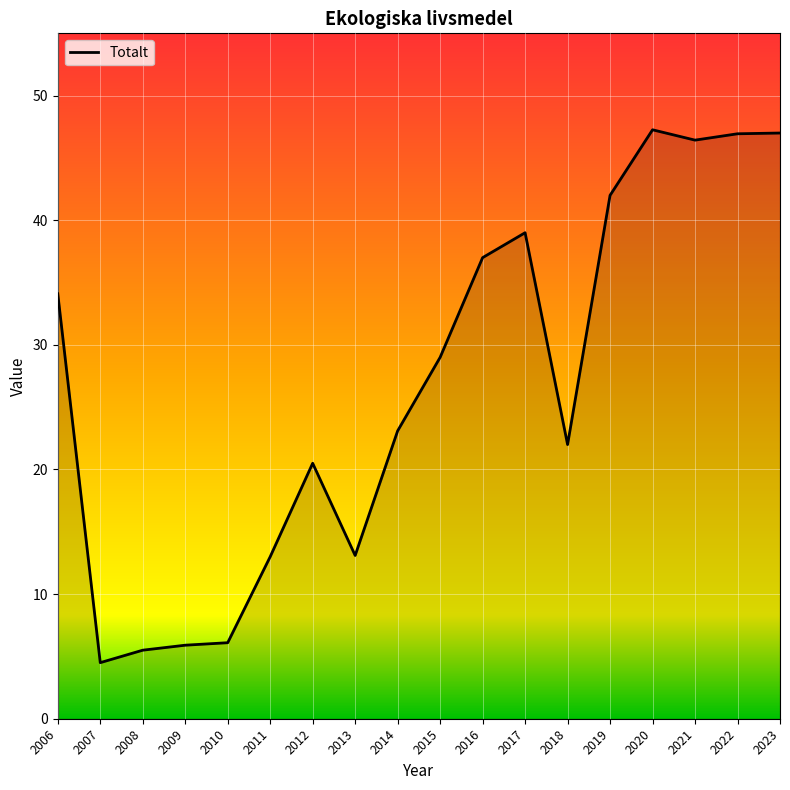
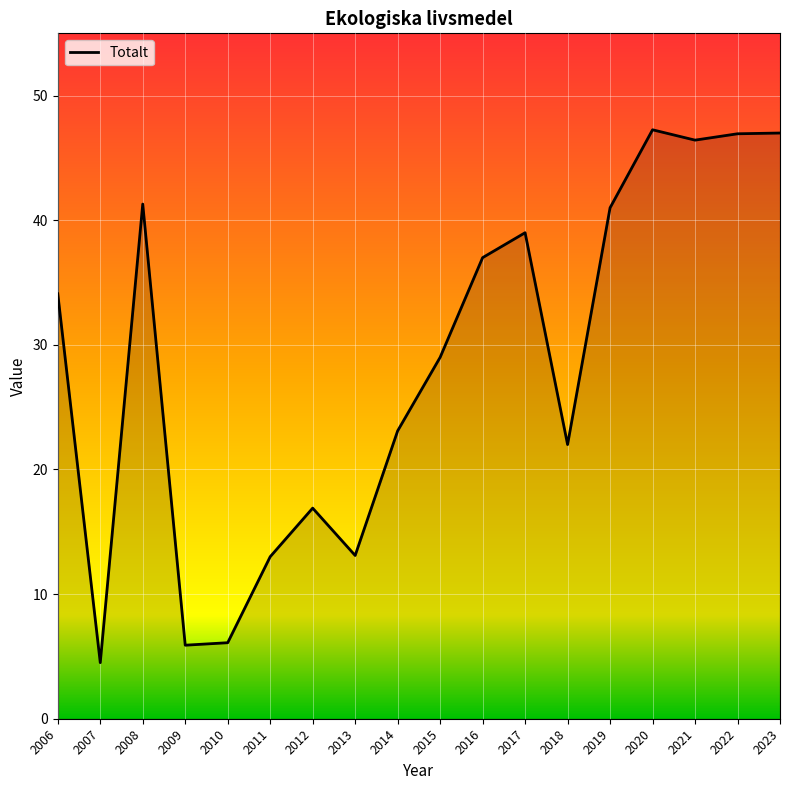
2008: 5.5 -> 41.3
2012: 20.5 -> 16.9
2019: 42 -> 41
